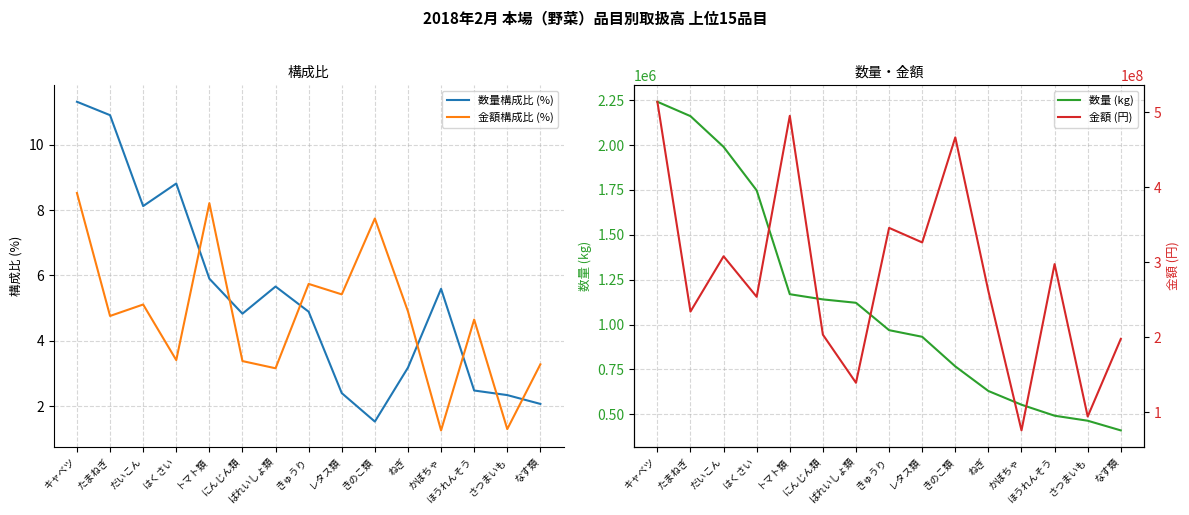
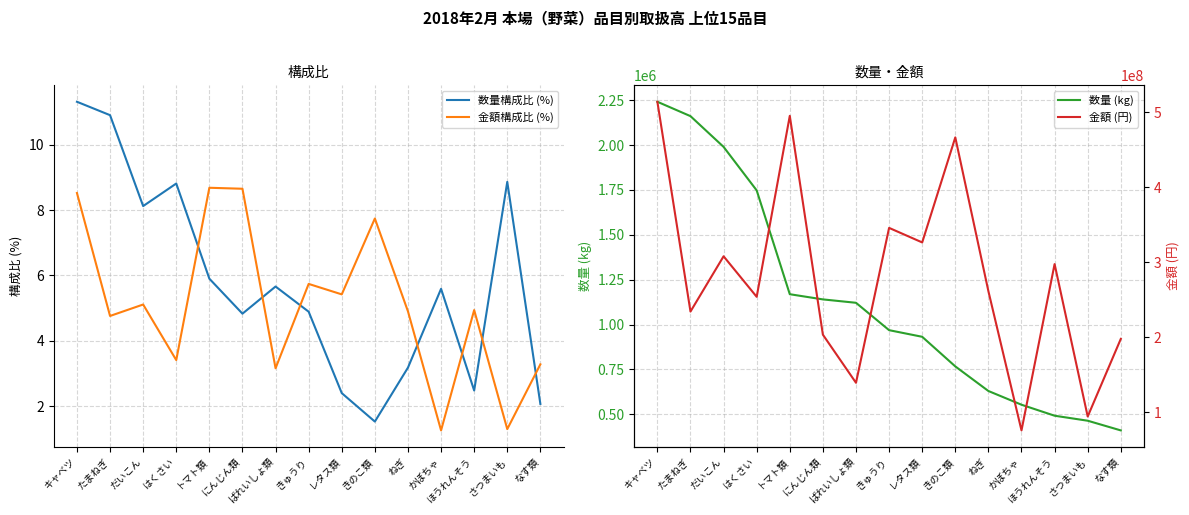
構成比, 金額構成比 (%), トマト類: 8.2 -> 8.7
構成比, 金額構成比 (%), にんじん類: 3.4 -> 8.7
構成比, 金額構成比 (%), ほうれんそう: 4.7 -> 4.9
構成比, 数量構成比 (%), さつまいも: 2.3 -> 8.9
